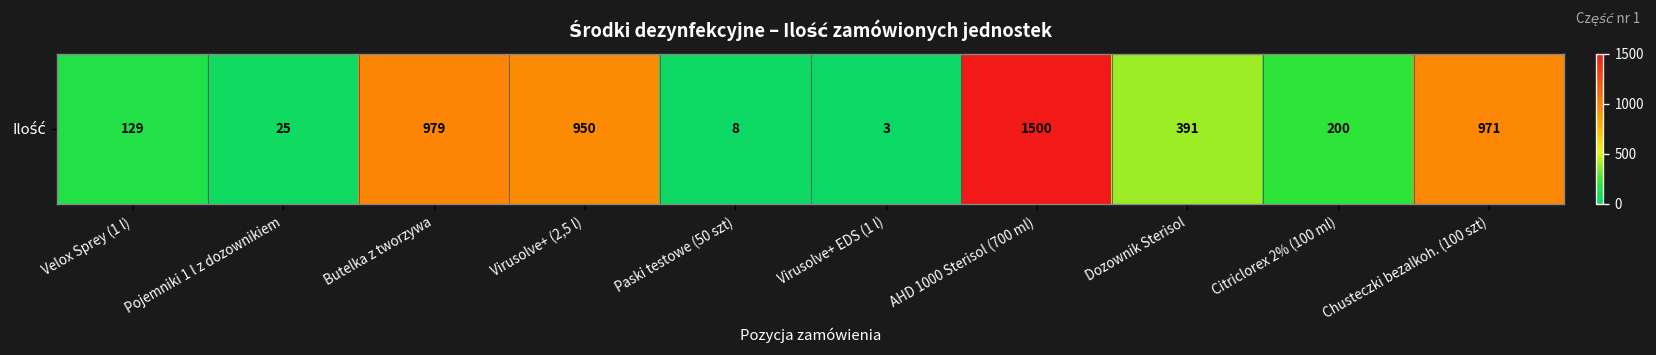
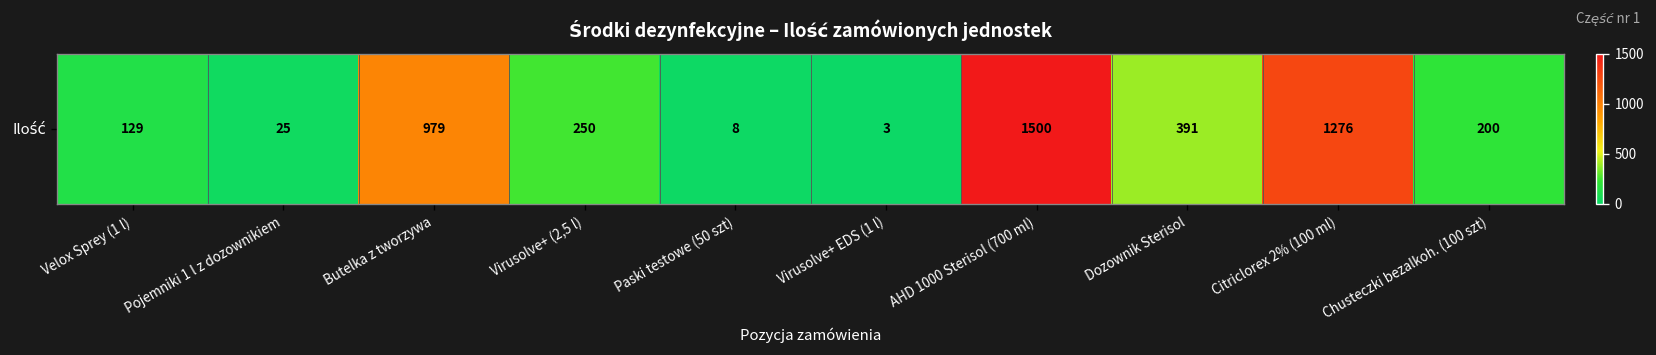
Ilość, Virusolve+ (2,5 l): 950 -> 250
Ilość, Citriclorex 2% (100 ml): 200 -> 1276
Ilość, Chusteczki bezalkoh. (100 szt): 971 -> 200
